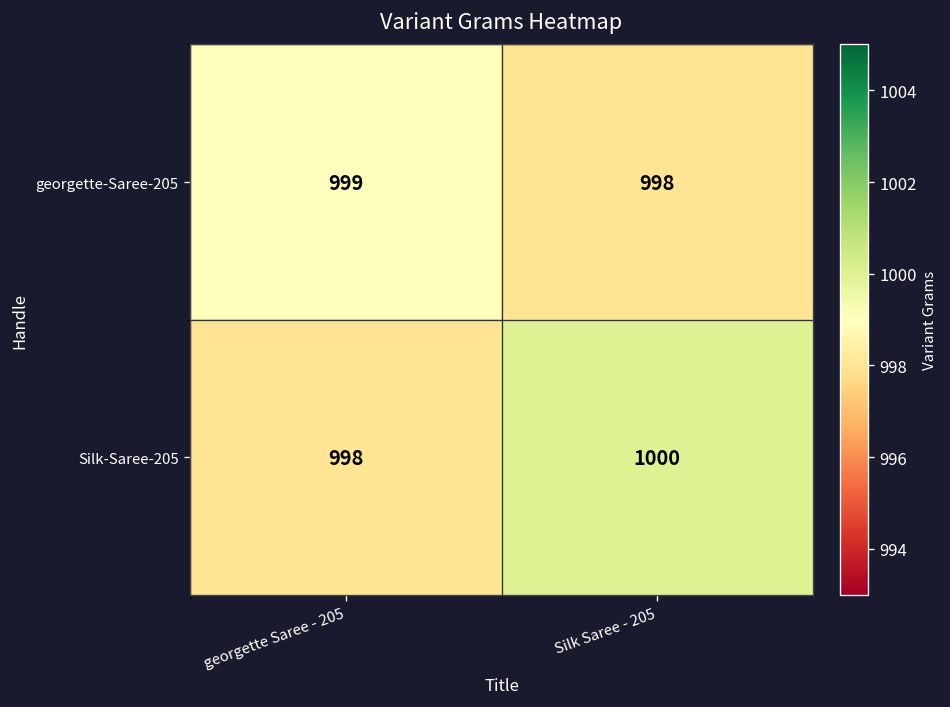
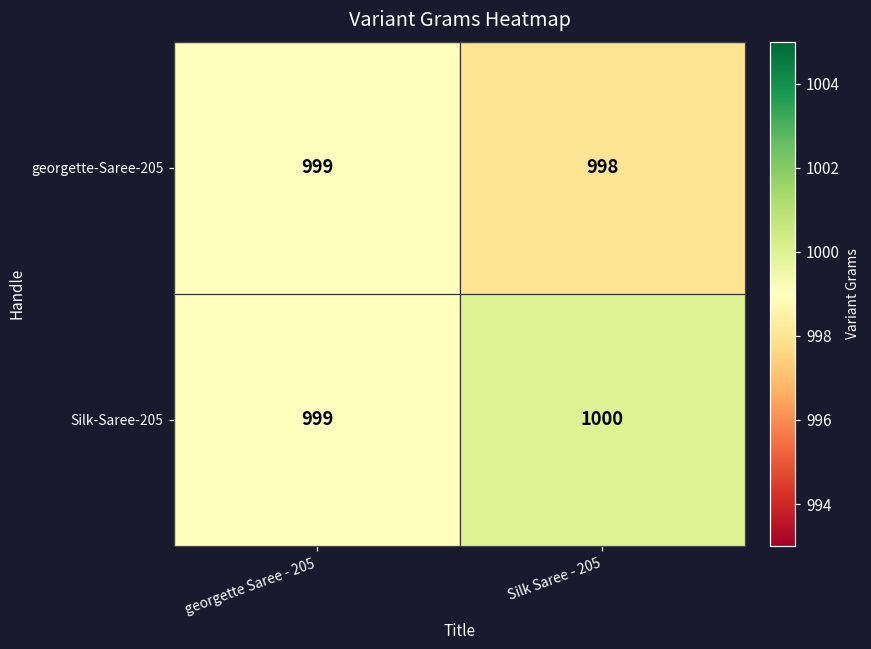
Silk-Saree-205, georgette Saree - 205: 998 -> 999
